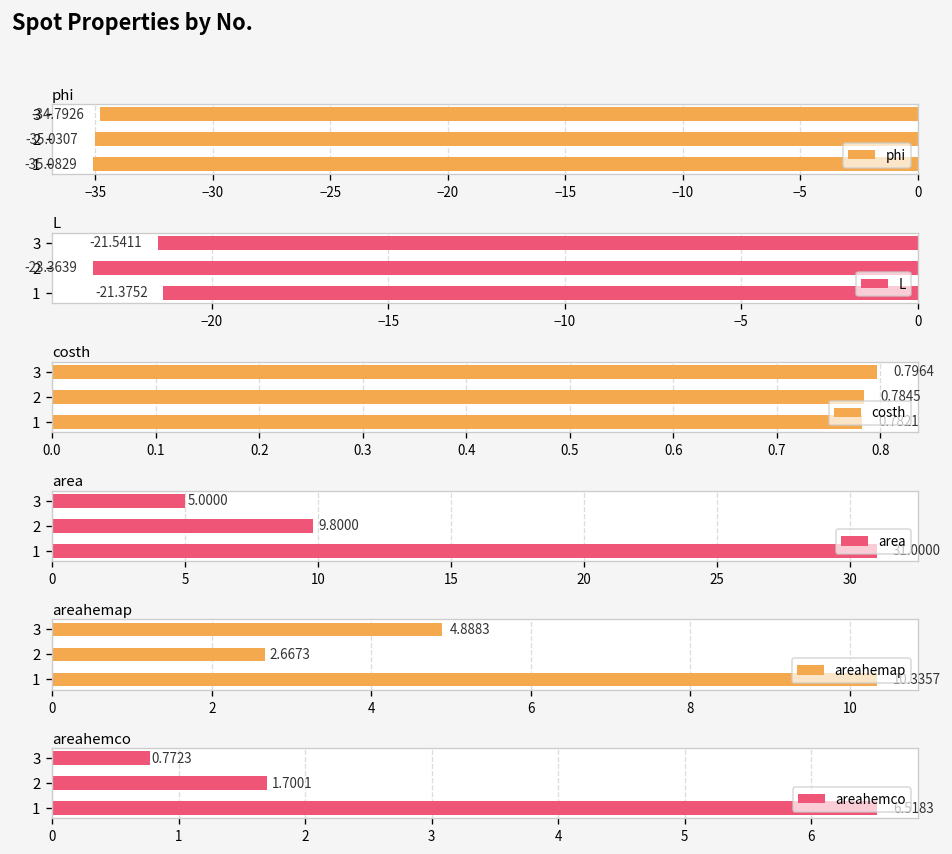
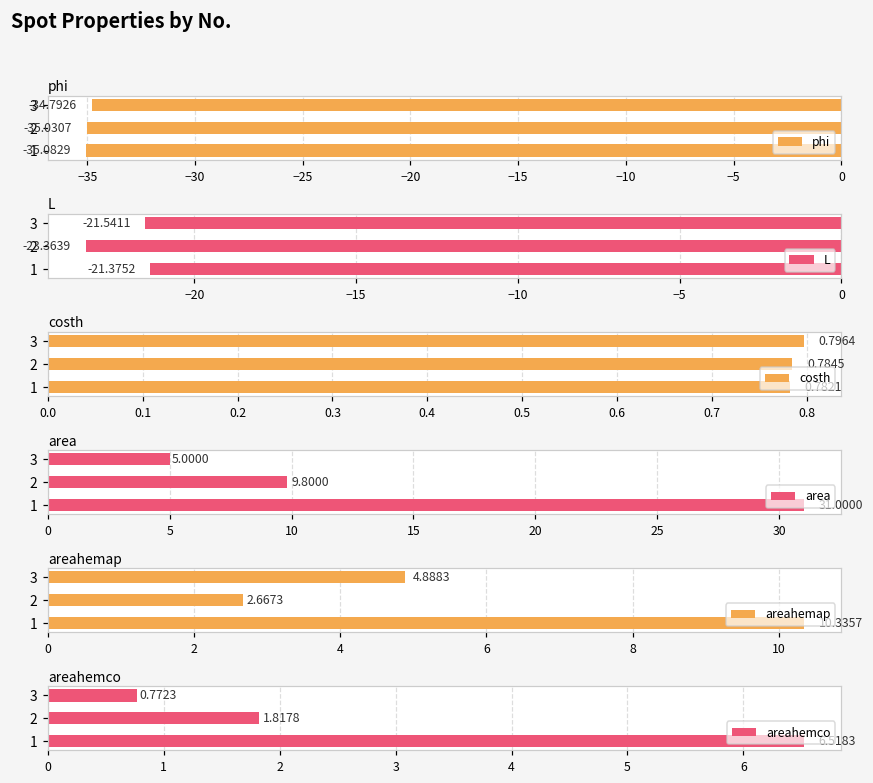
areahemco, 2: 1.7001 -> 1.8178
